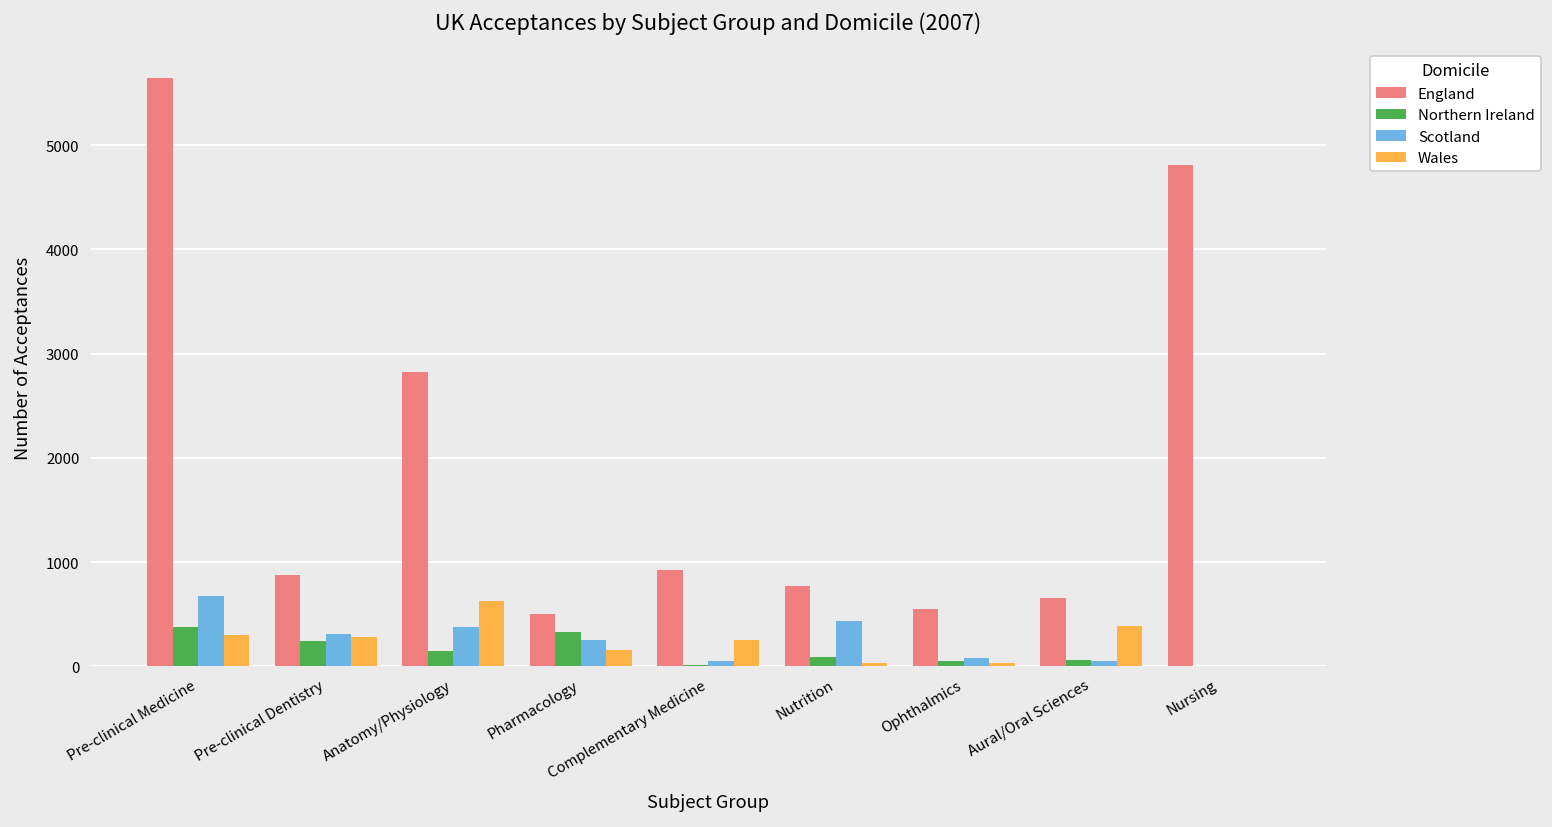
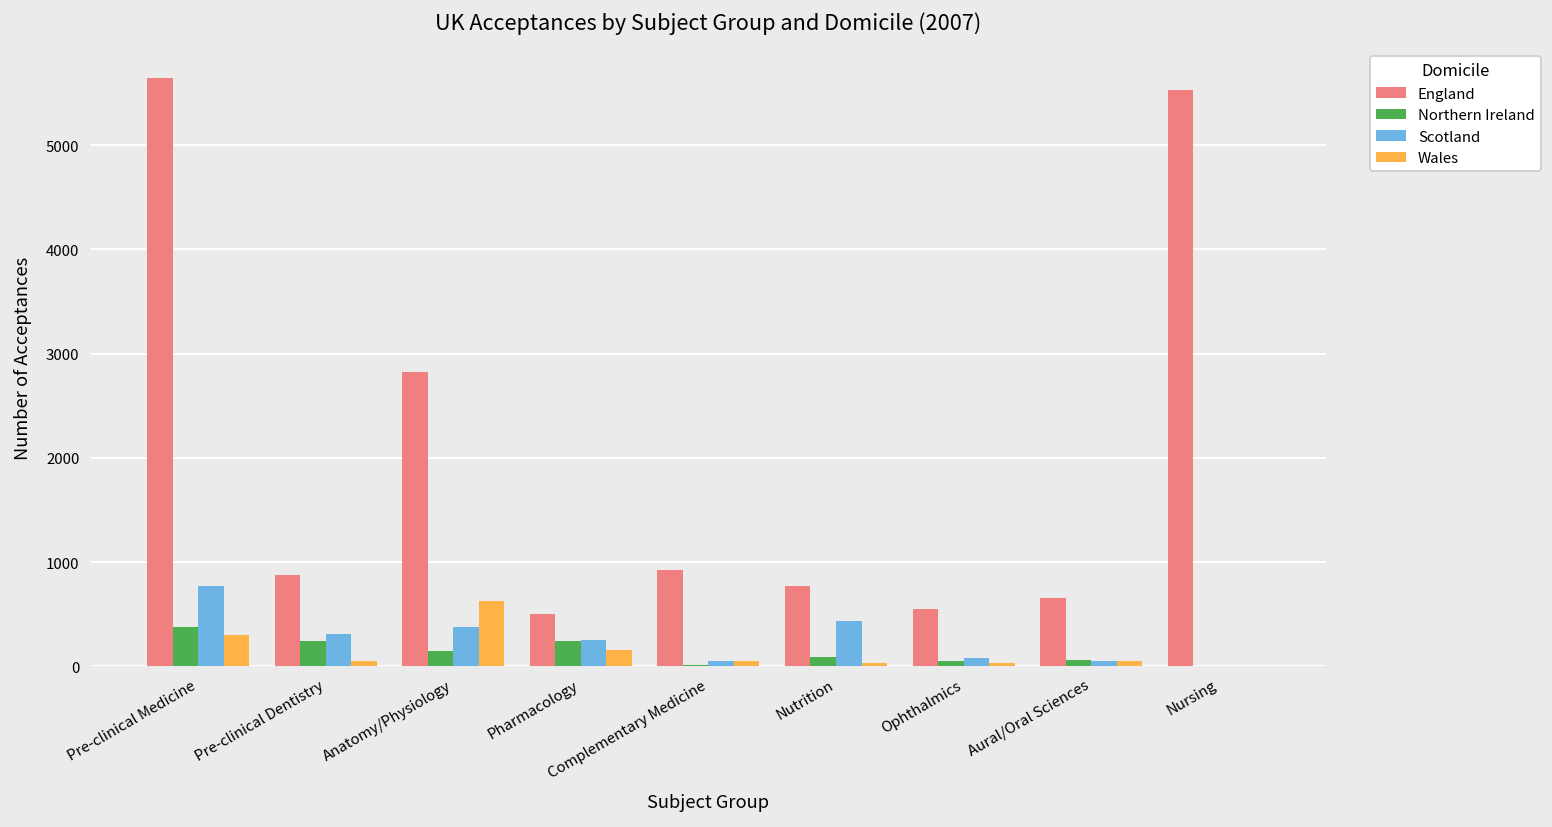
Scotland, Pre-clinical Medicine: 700 -> 800
Wales, Pre-clinical Dentistry: 300 -> 100
Northern Ireland, Pharmacology: 300 -> 200
Wales, Complementary Medicine: 300 -> 100
Wales, Aural/Oral Sciences: 400 -> 100
England, Nursing: 4800 -> 5500
